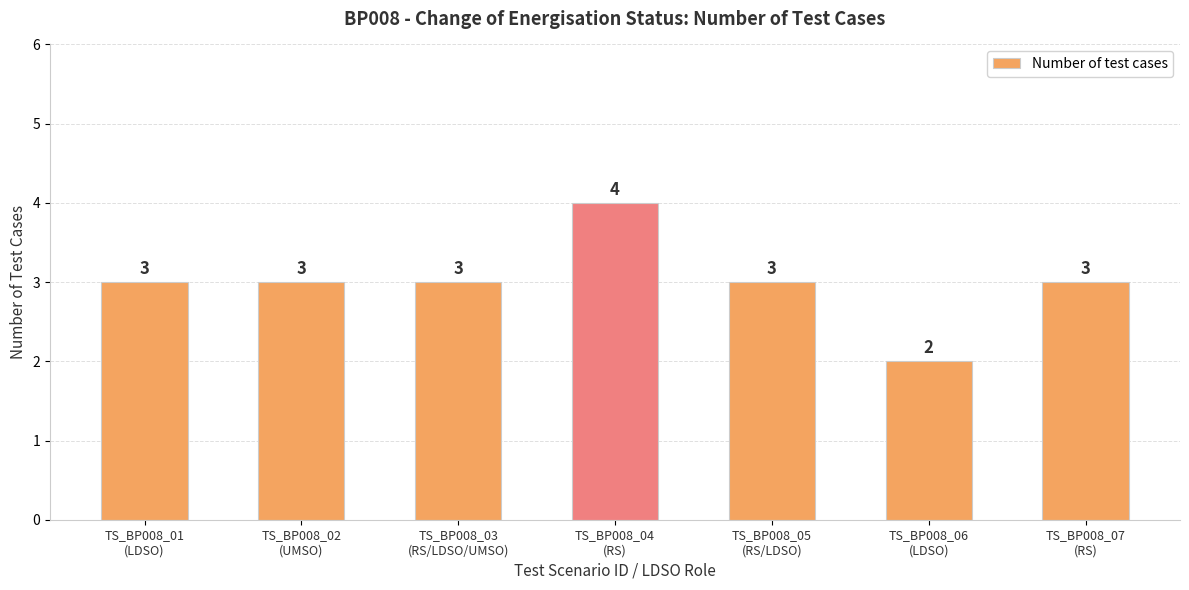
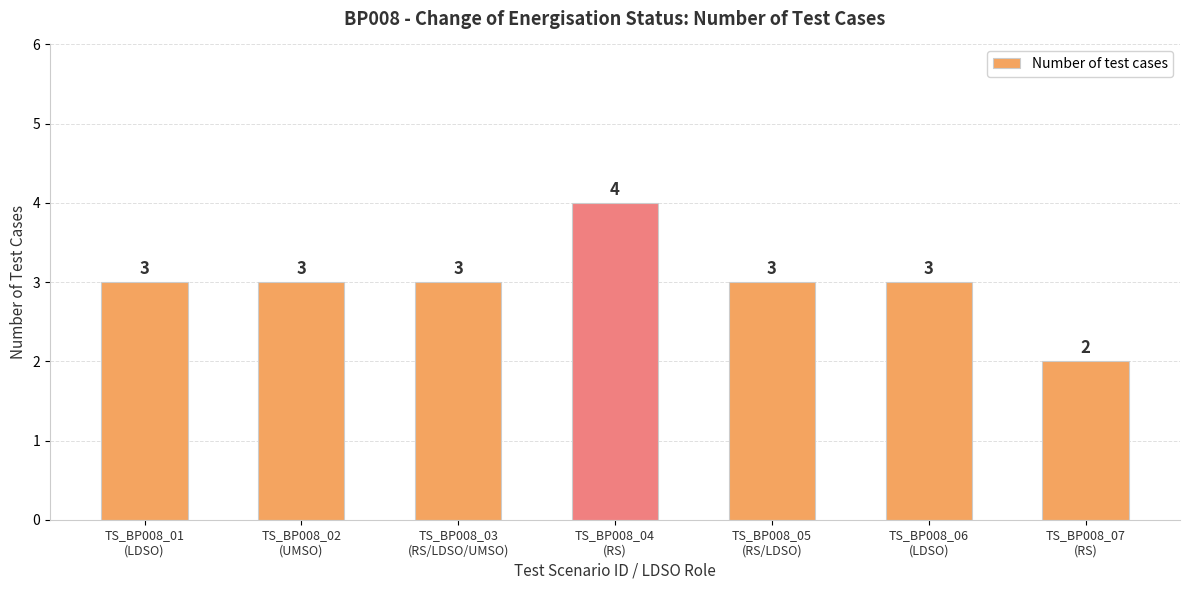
TS_BP008_06 (LDSO): 2 -> 3
TS_BP008_07 (RS): 3 -> 2
